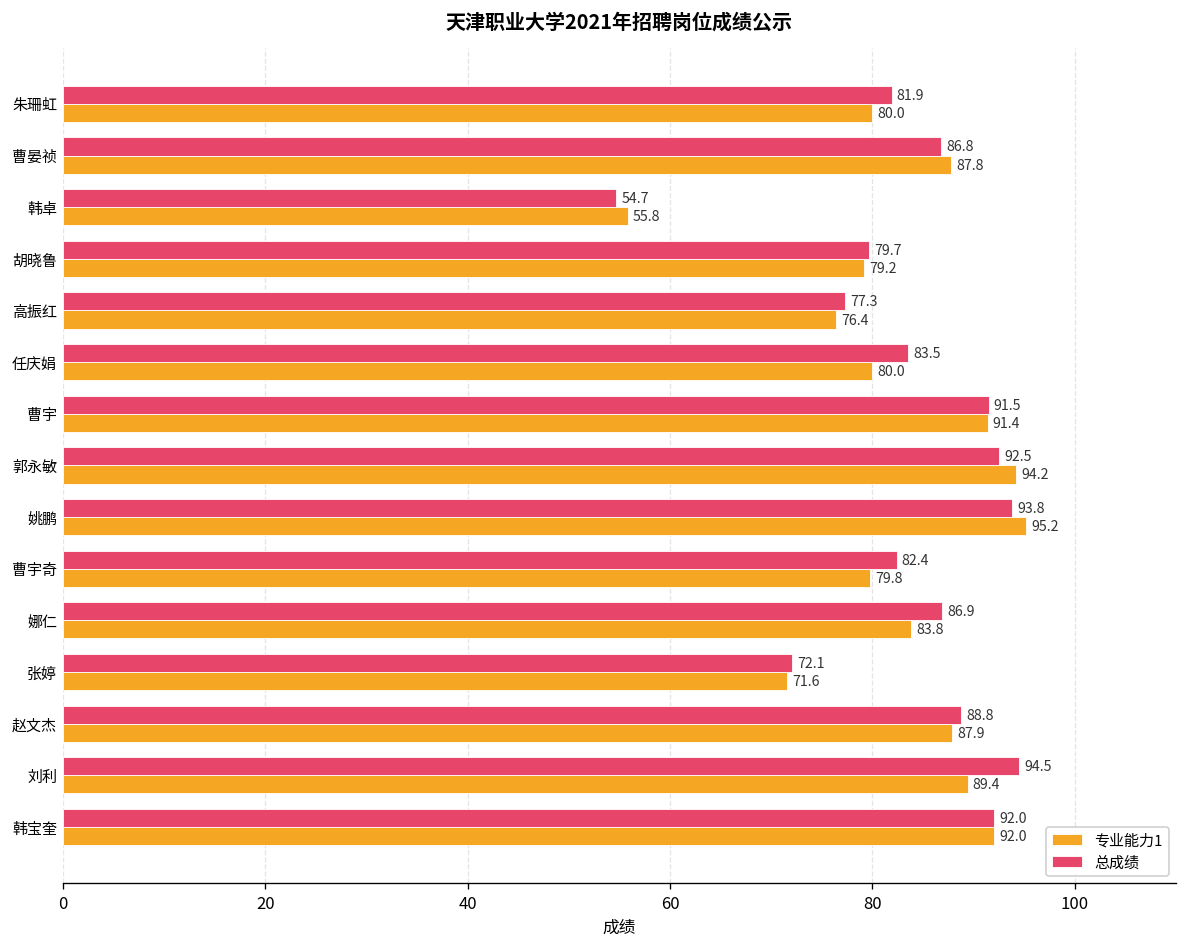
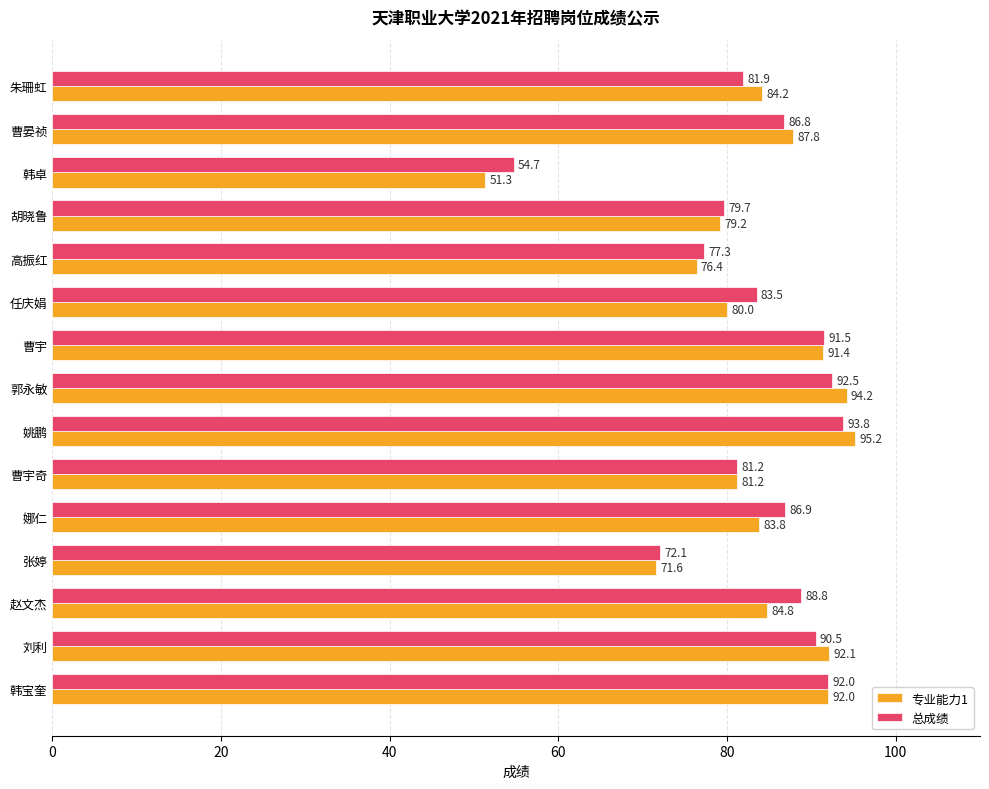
专业能力1, 朱珊虹: 80.0 -> 84.2
专业能力1, 韩卓: 55.8 -> 51.3
总成绩, 曹宇奇: 82.4 -> 81.2
专业能力1, 曹宇奇: 79.8 -> 81.2
专业能力1, 赵文杰: 87.9 -> 84.8
总成绩, 刘利: 94.5 -> 90.5
专业能力1, 刘利: 89.4 -> 92.1
